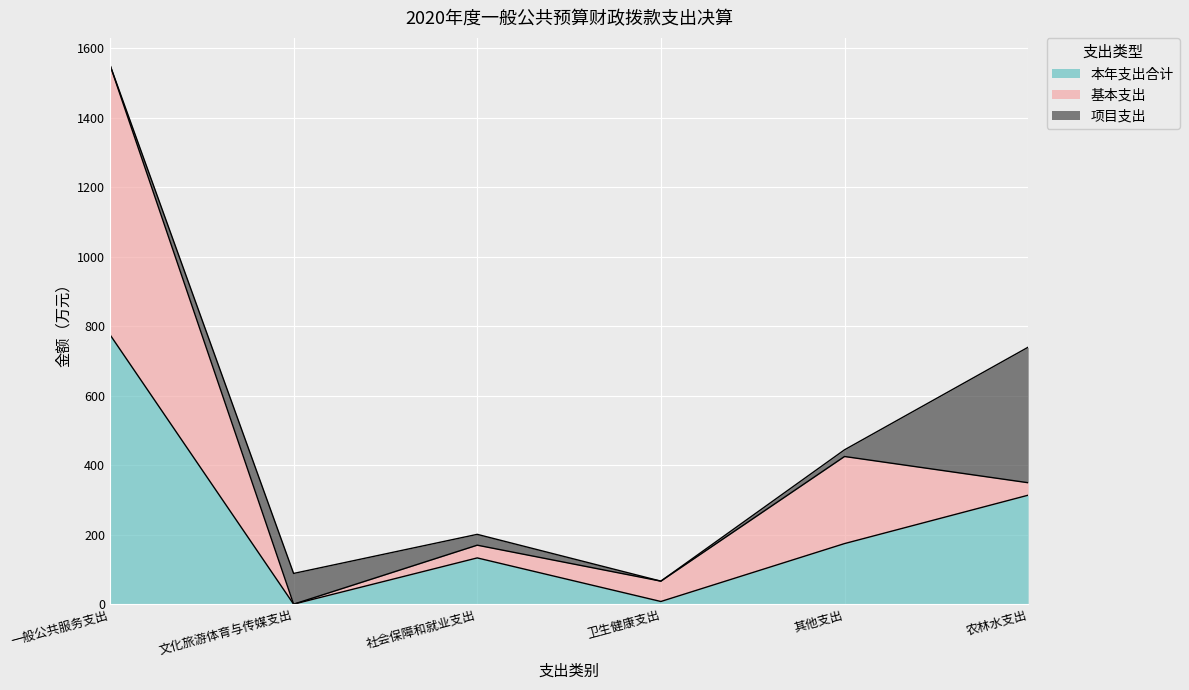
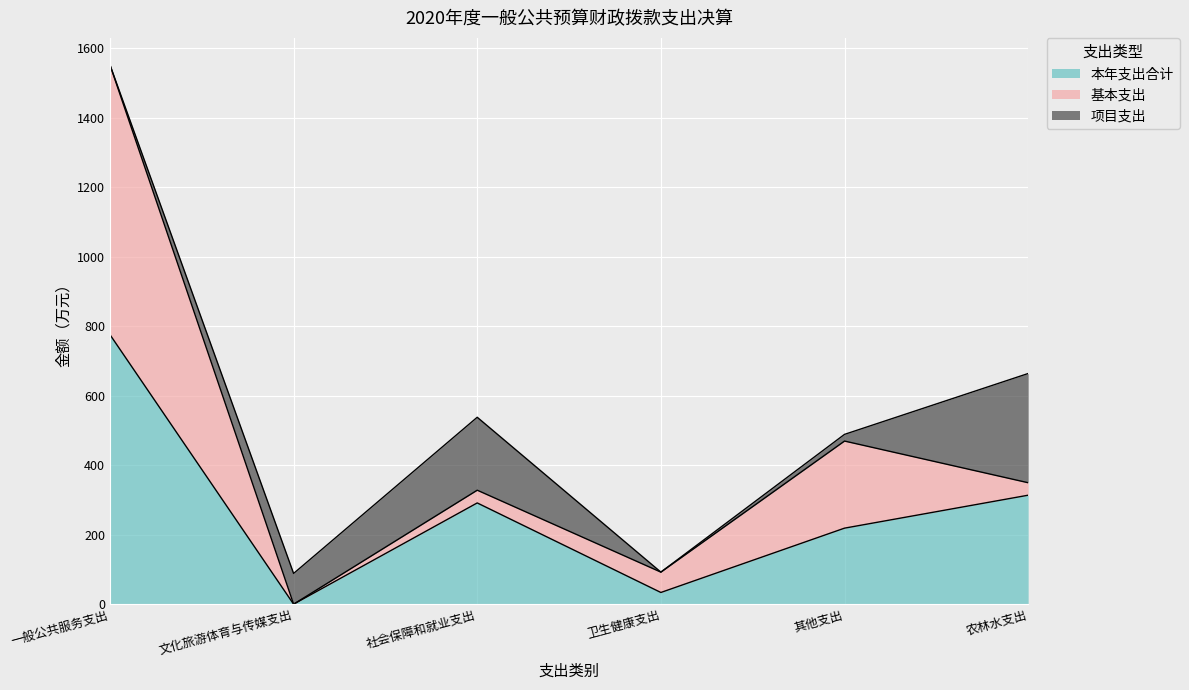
本年支出合计, 社会保障和就业支出: 130 -> 290
项目支出, 社会保障和就业支出: 30 -> 210
本年支出合计, 卫生健康支出: 10 -> 30
本年支出合计, 其他支出: 180 -> 220
项目支出, 农林水支出: 390 -> 310
